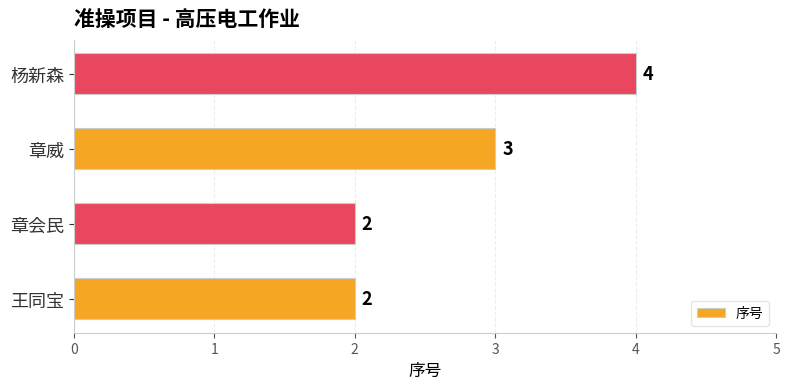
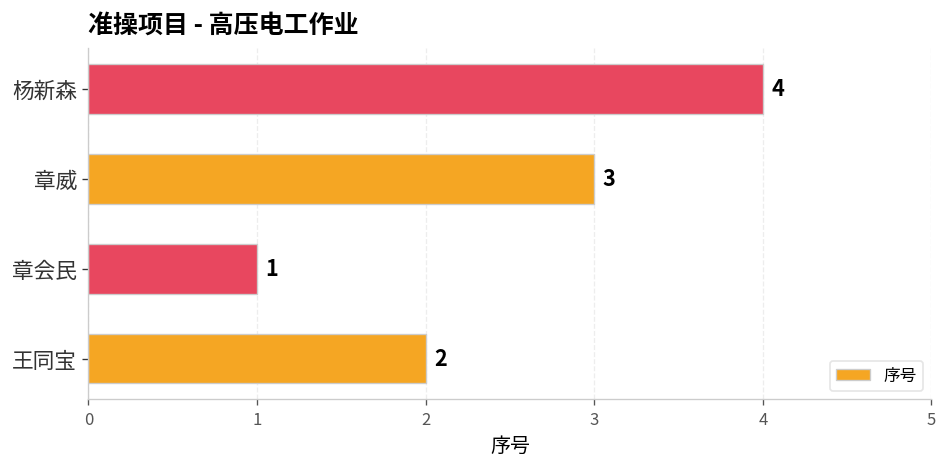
章会民: 2 -> 1
